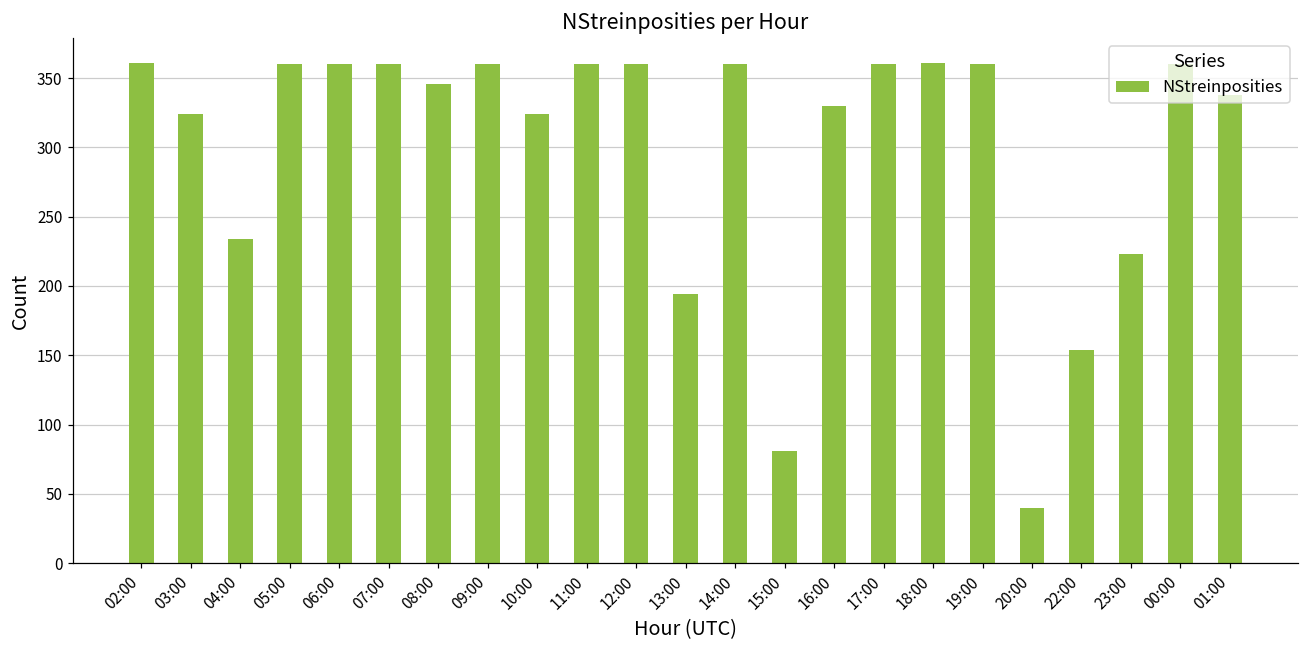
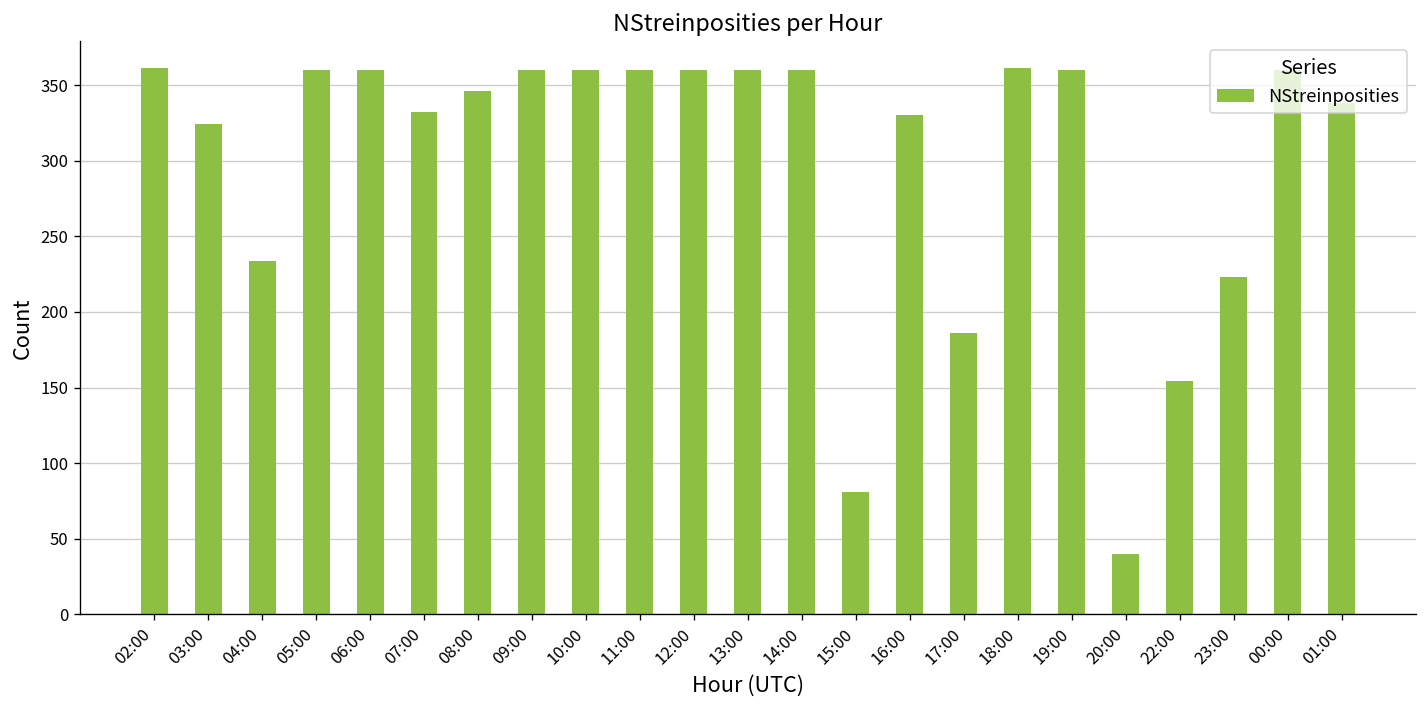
07:00: 360 -> 332
10:00: 324 -> 360
13:00: 194 -> 360
17:00: 360 -> 186
